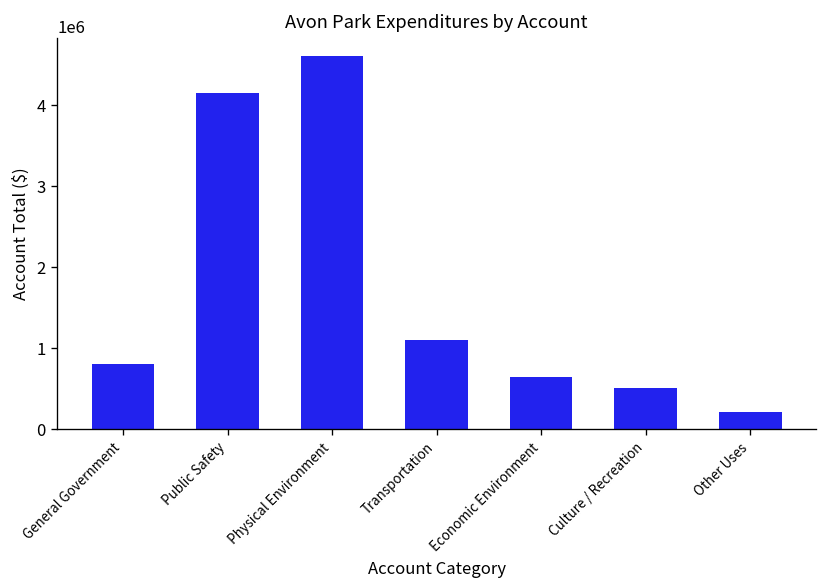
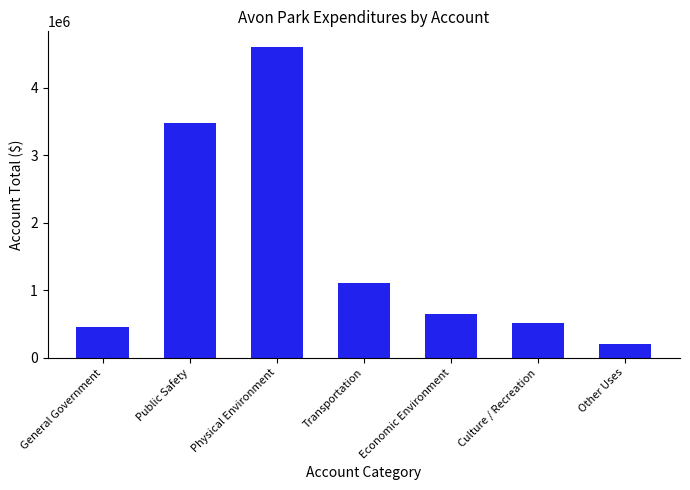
General Government: 800000 -> 500000
Public Safety: 4200000 -> 3500000
